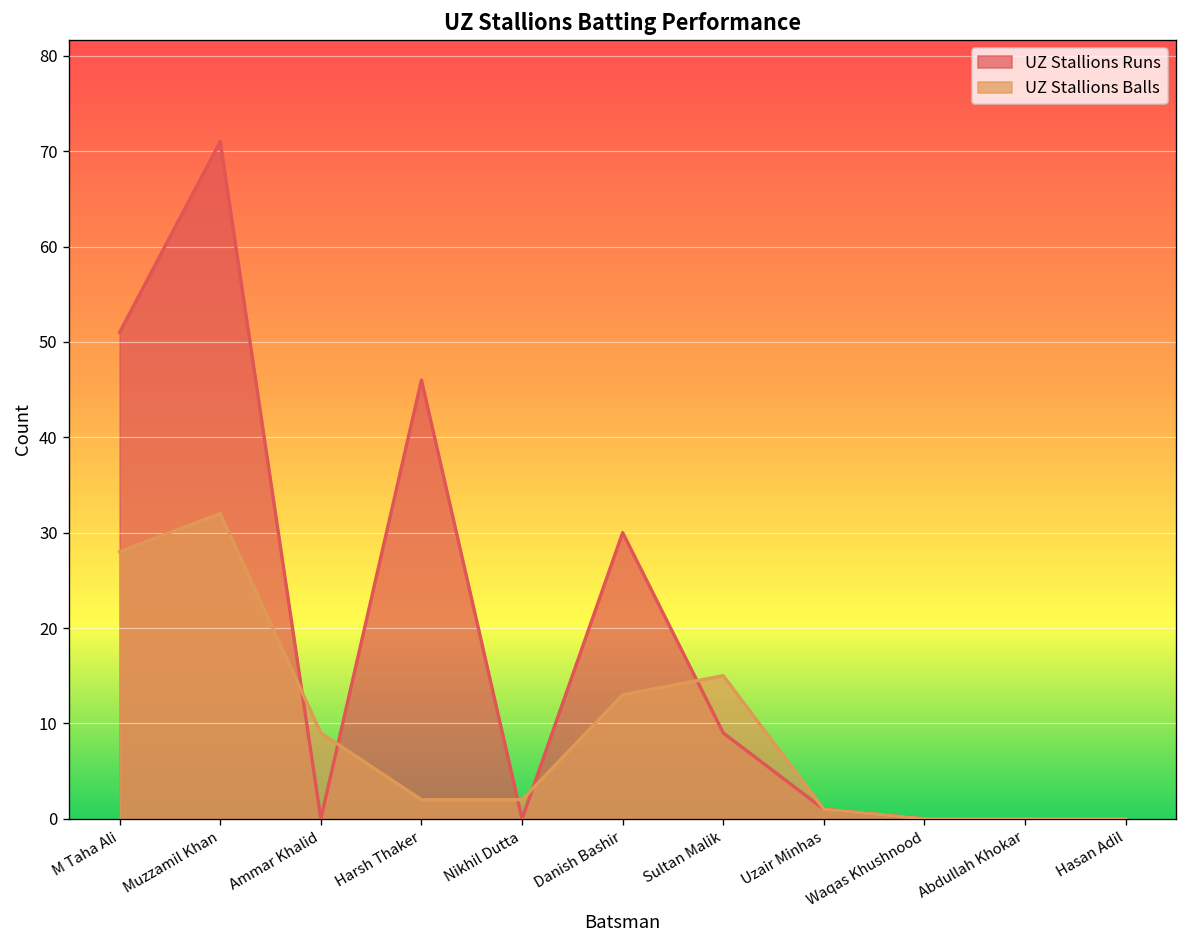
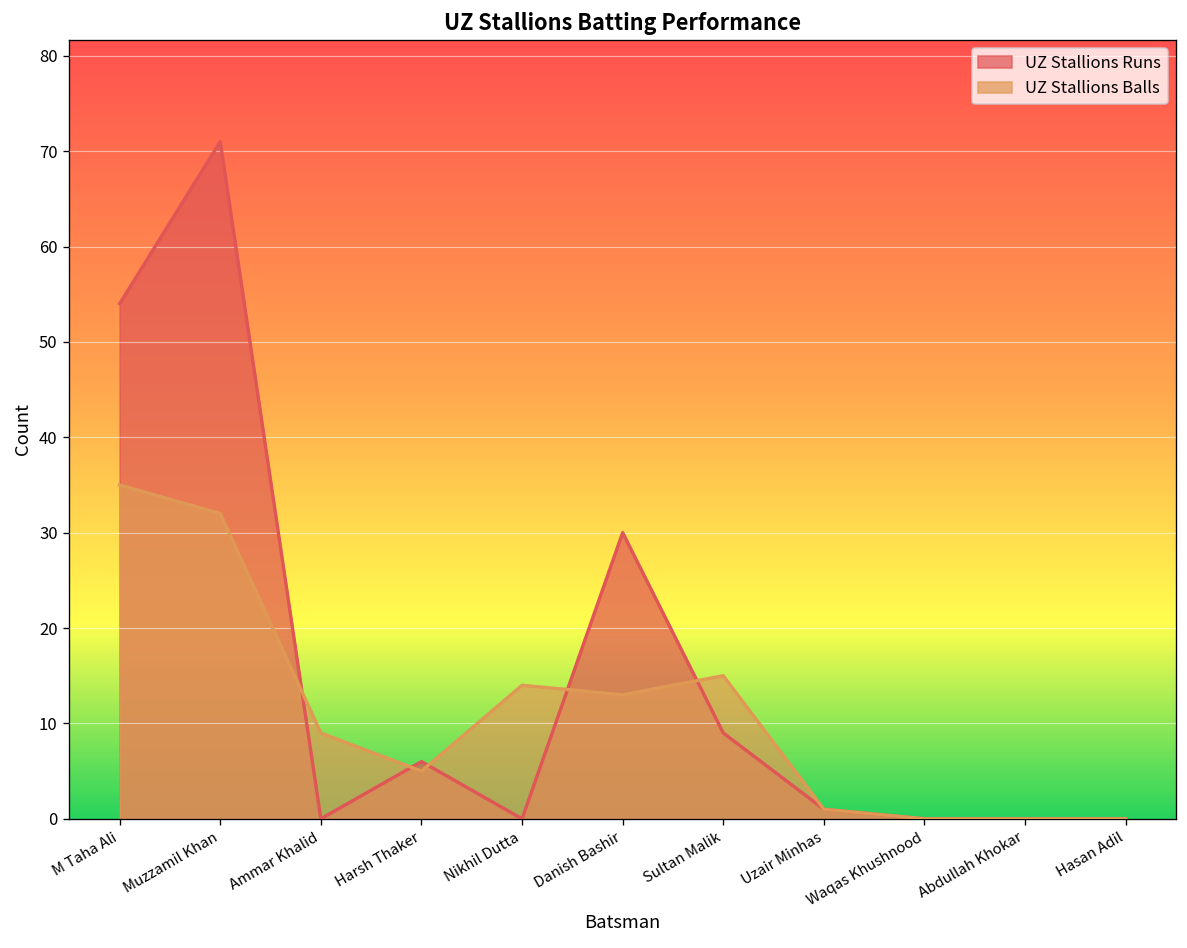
UZ Stallions Runs, M Taha Ali: 51 -> 54
UZ Stallions Balls, M Taha Ali: 28 -> 35
UZ Stallions Runs, Harsh Thaker: 46 -> 6
UZ Stallions Balls, Harsh Thaker: 2 -> 5
UZ Stallions Balls, Nikhil Dutta: 2 -> 14
